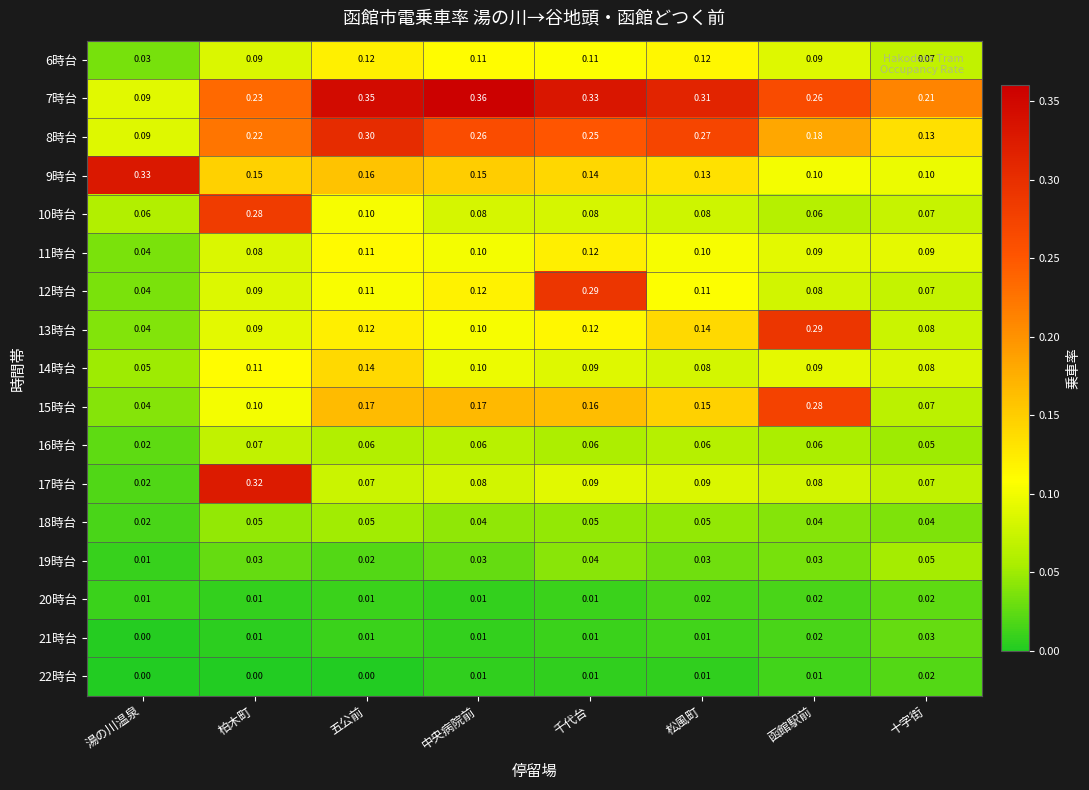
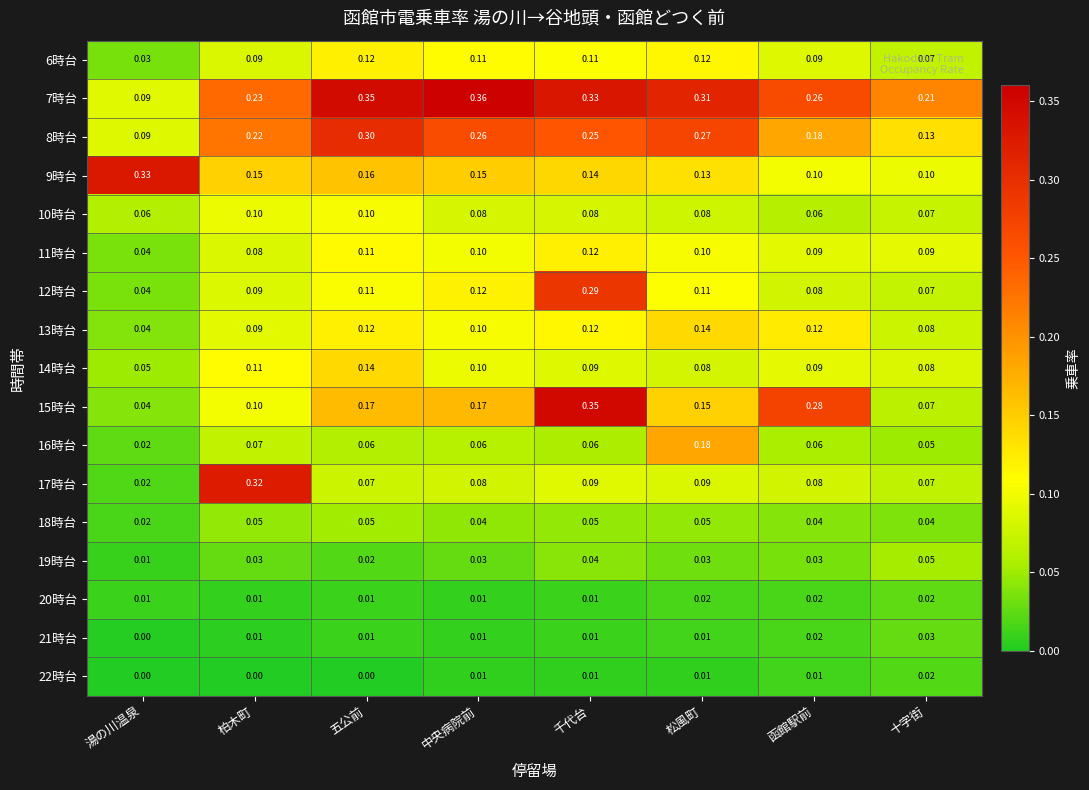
10時台, 柏木町: 0.28 -> 0.10
13時台, 函館駅前: 0.29 -> 0.12
15時台, 千代台: 0.16 -> 0.35
16時台, 松風町: 0.06 -> 0.18
